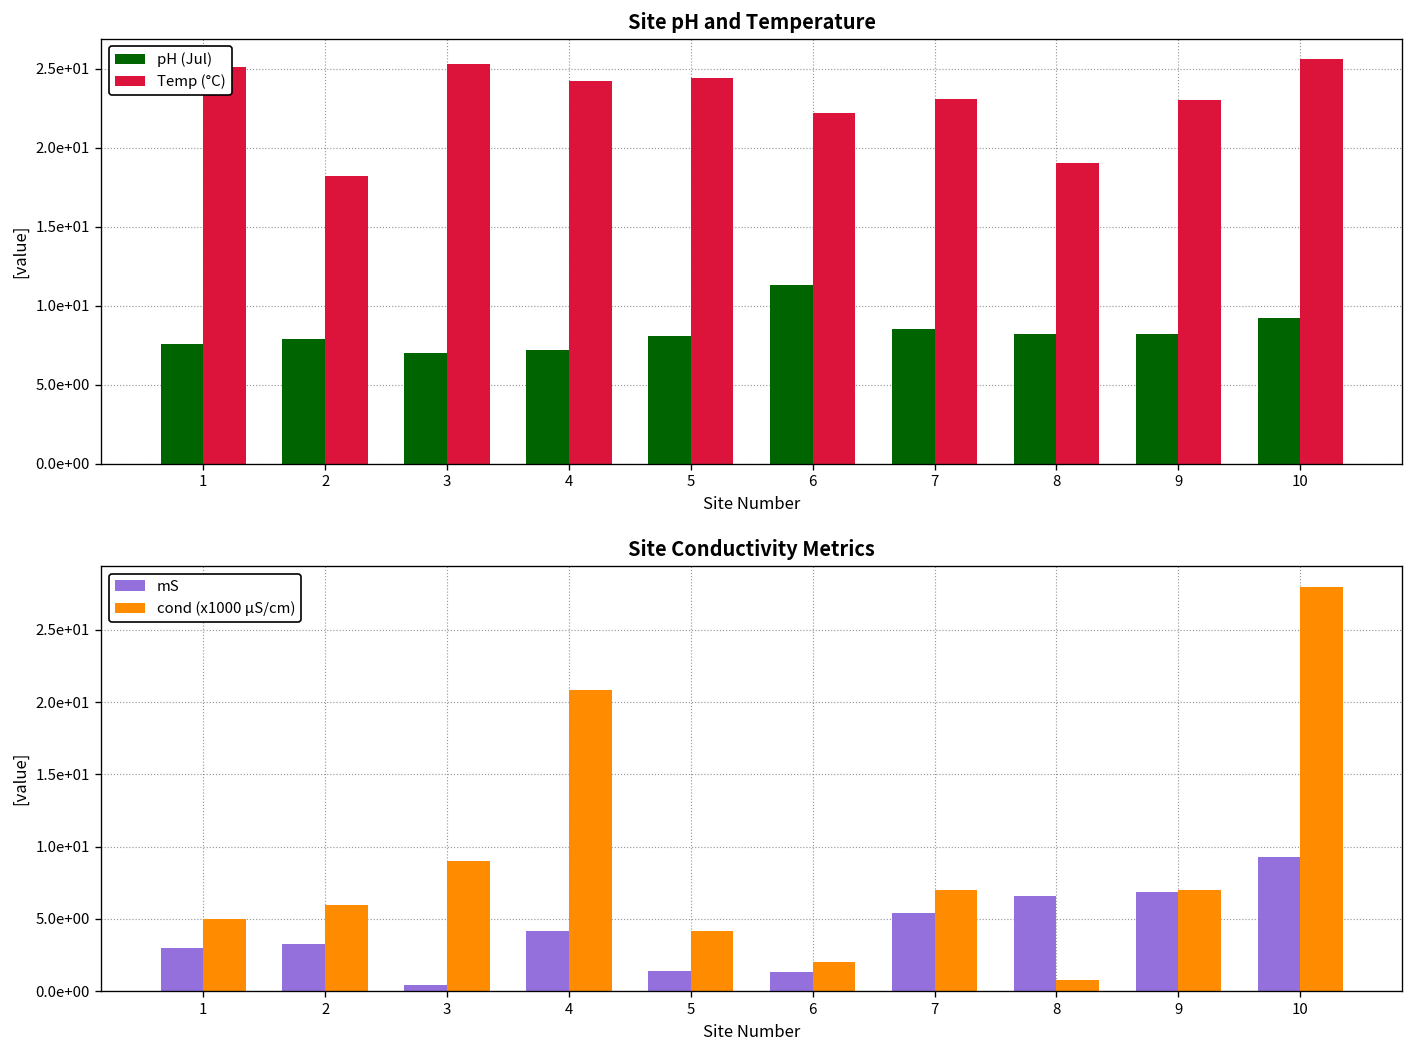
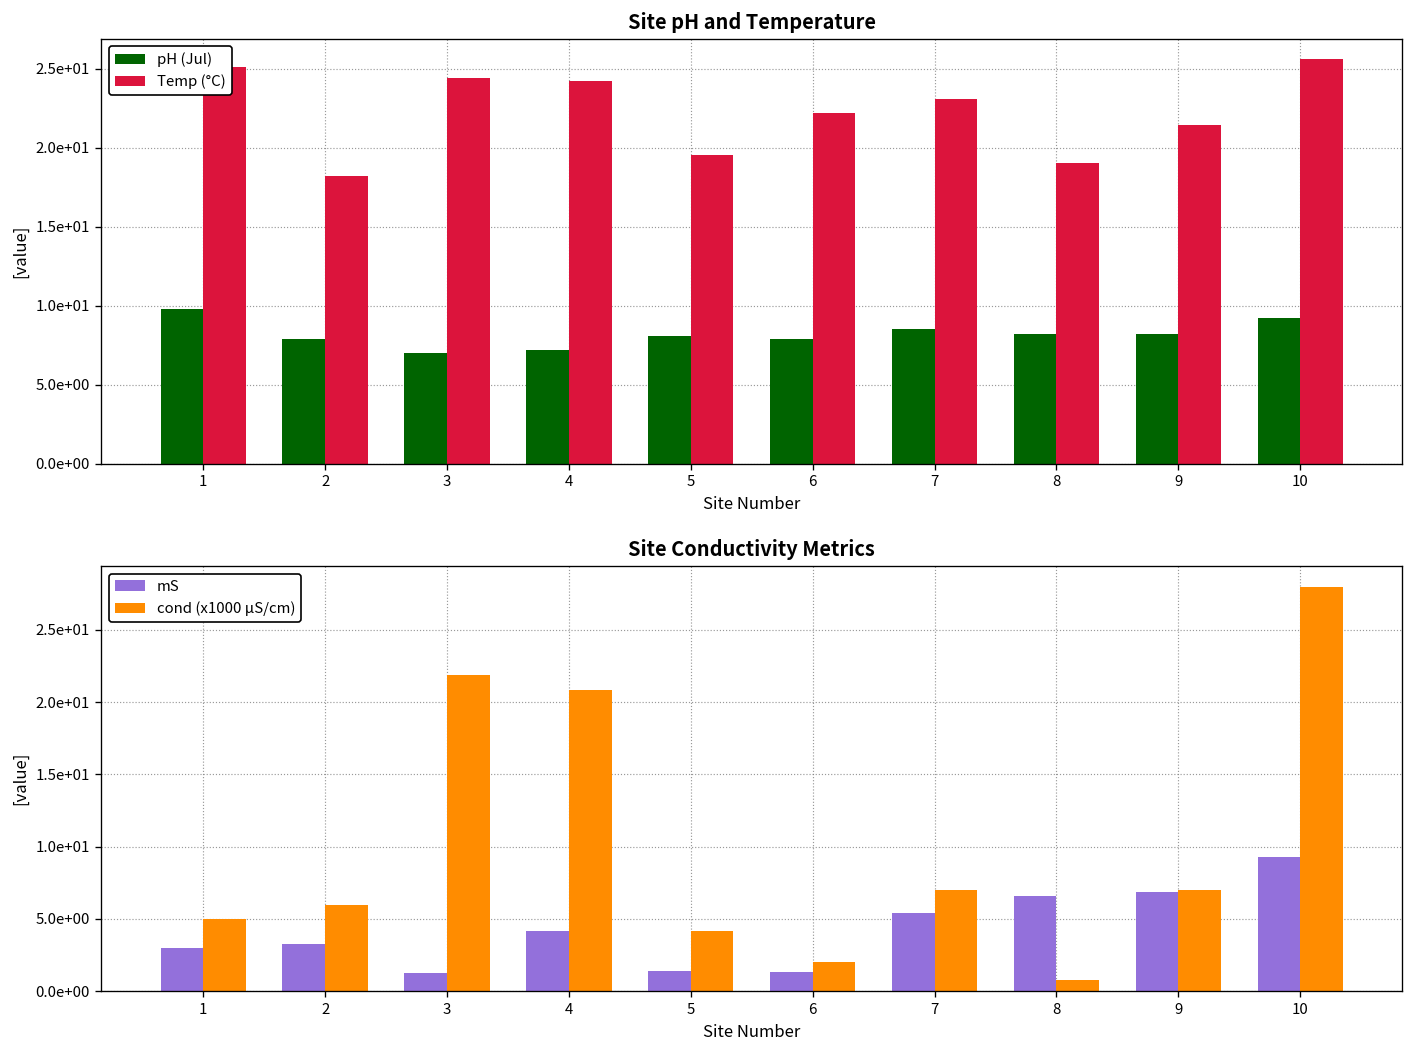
Site pH and Temperature, pH (Jul), 1: 7.6 -> 9.8
Site pH and Temperature, Temp (°C), 3: 25.3 -> 24.4
Site pH and Temperature, Temp (°C), 5: 24.4 -> 19.5
Site pH and Temperature, pH (Jul), 6: 11.3 -> 7.9
Site pH and Temperature, Temp (°C), 9: 23.0 -> 21.4
Site Conductivity Metrics, mS, 3: 0.5 -> 1.3
Site Conductivity Metrics, cond (x1000 µS/cm), 3: 9.0 -> 21.9
